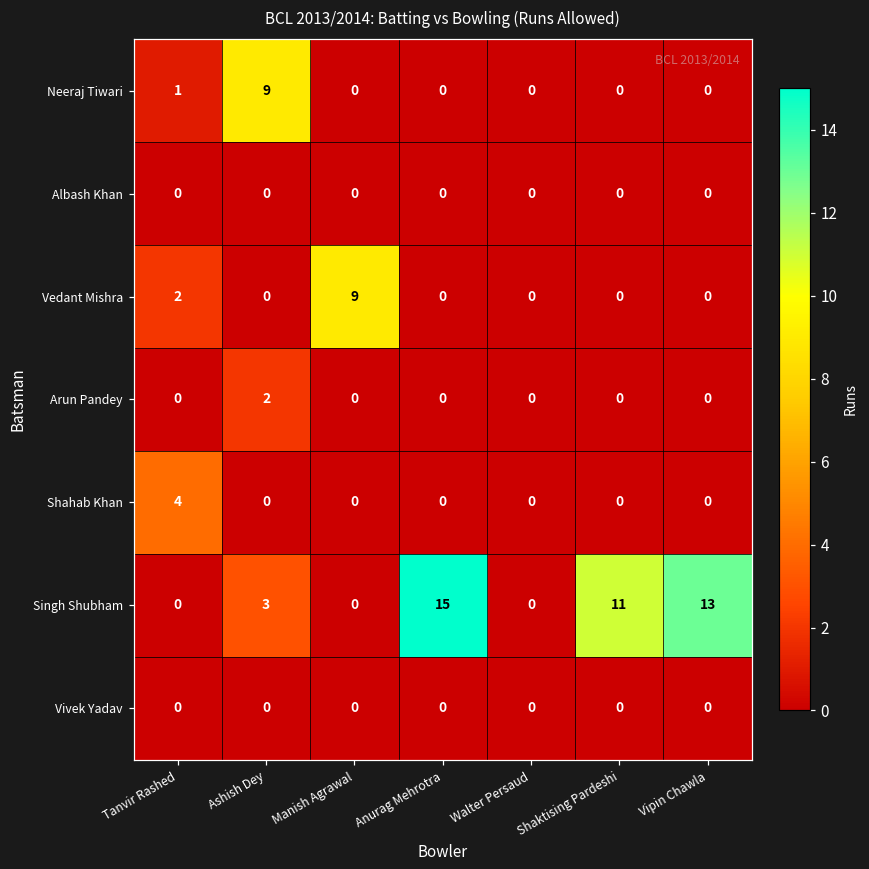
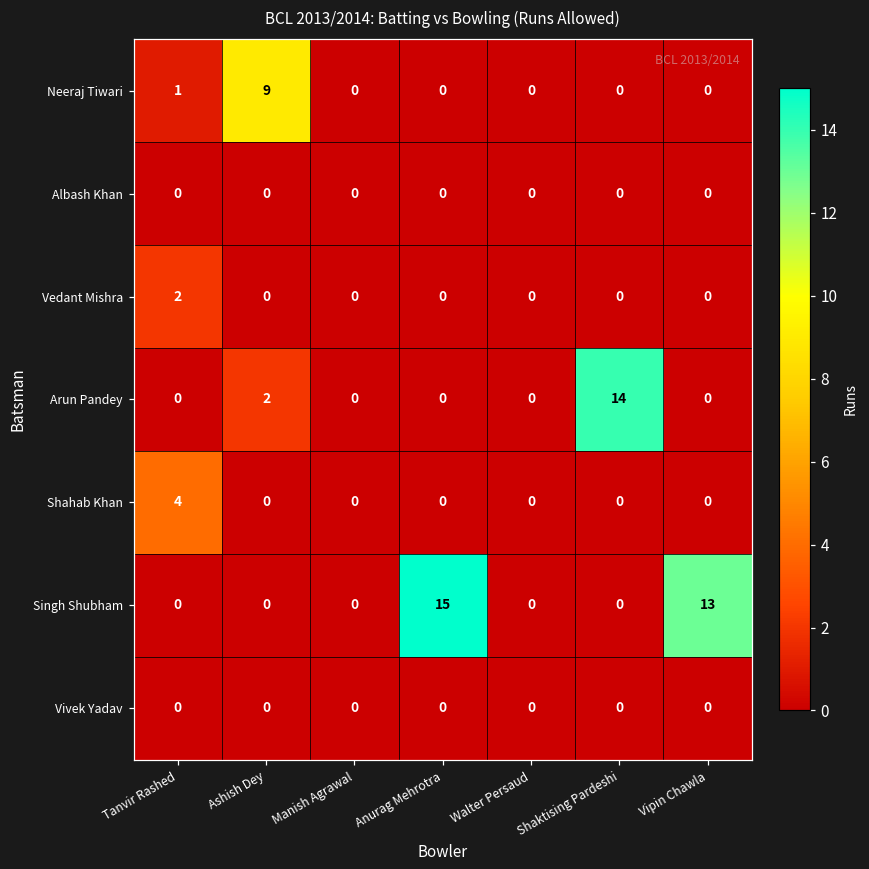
Vedant Mishra, Manish Agrawal: 9 -> 0
Arun Pandey, Shaktising Pardeshi: 0 -> 14
Singh Shubham, Ashish Dey: 3 -> 0
Singh Shubham, Shaktising Pardeshi: 11 -> 0
